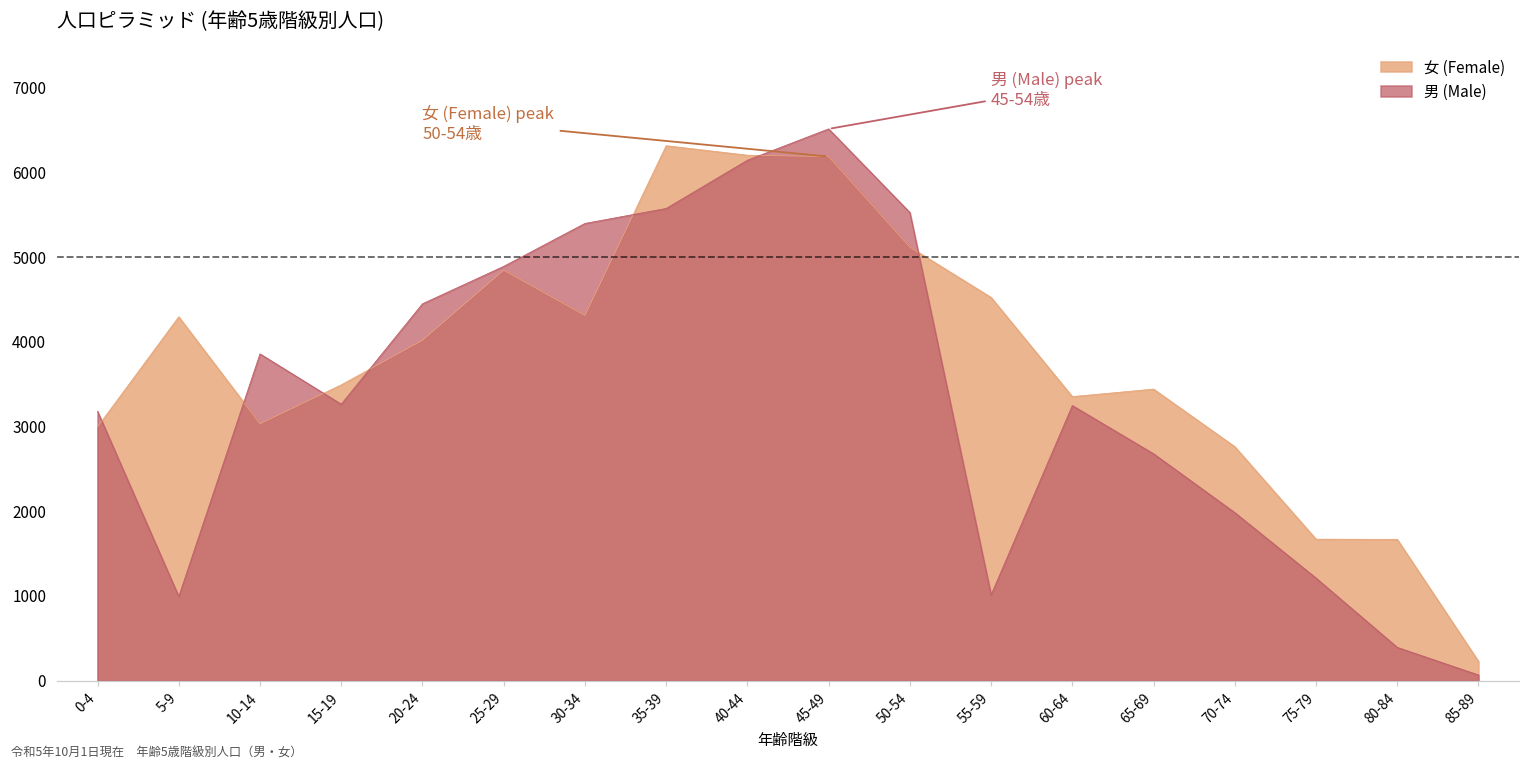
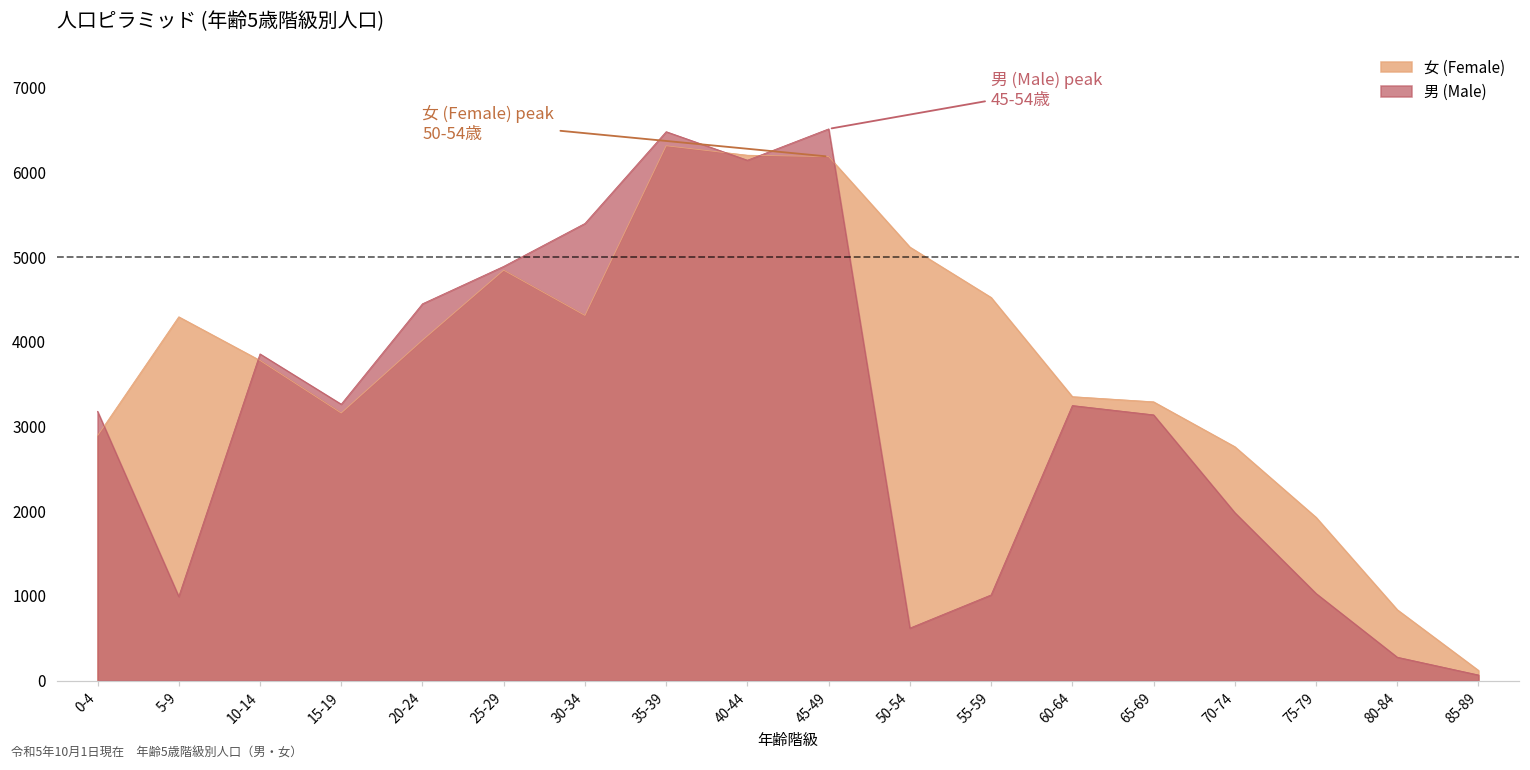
女 (Female), 0-4: 3000 -> 2900
女 (Female), 10-14: 3000 -> 3800
女 (Female), 15-19: 3500 -> 3200
男 (Male), 35-39: 5600 -> 6500
男 (Male), 50-54: 5500 -> 600
女 (Female), 65-69: 3400 -> 3300
男 (Male), 65-69: 2700 -> 3100
女 (Female), 75-79: 1700 -> 1900
男 (Male), 75-79: 1200 -> 1000
女 (Female), 80-84: 1700 -> 800
男 (Male), 80-84: 400 -> 300
女 (Female), 85-89: 200 -> 100
